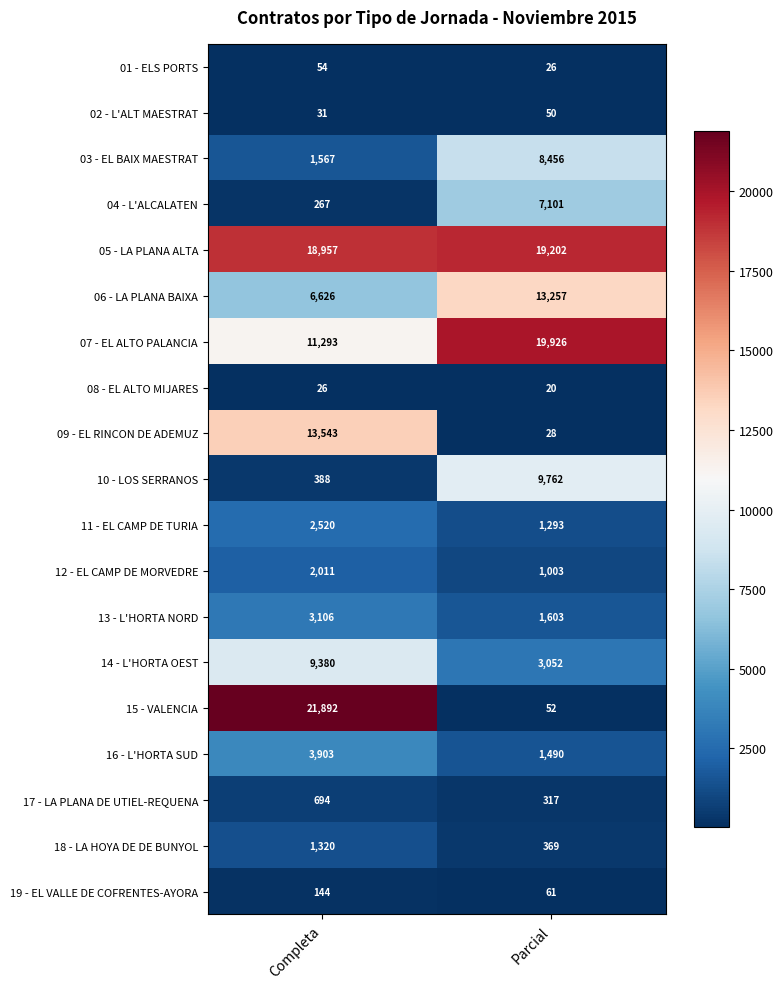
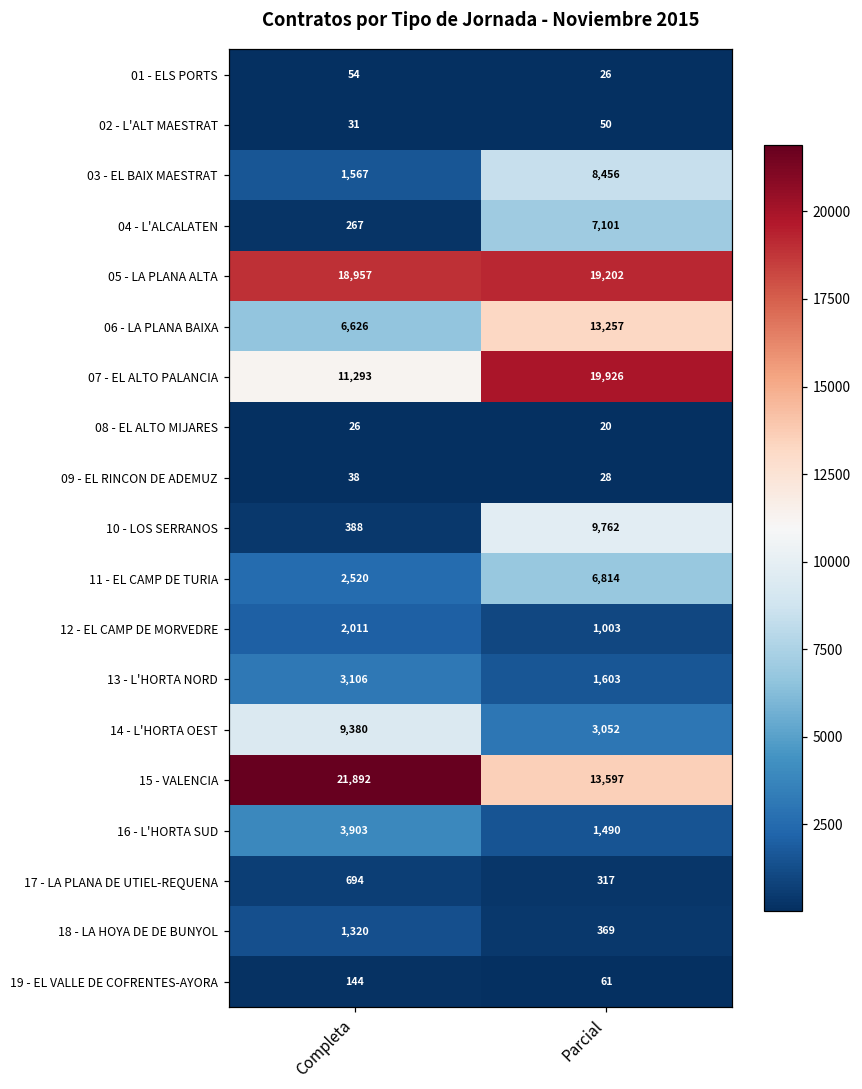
09 - EL RINCON DE ADEMUZ, Completa: 13,543 -> 38
11 - EL CAMP DE TURIA, Parcial: 1,293 -> 6,814
15 - VALENCIA, Parcial: 52 -> 13,597
